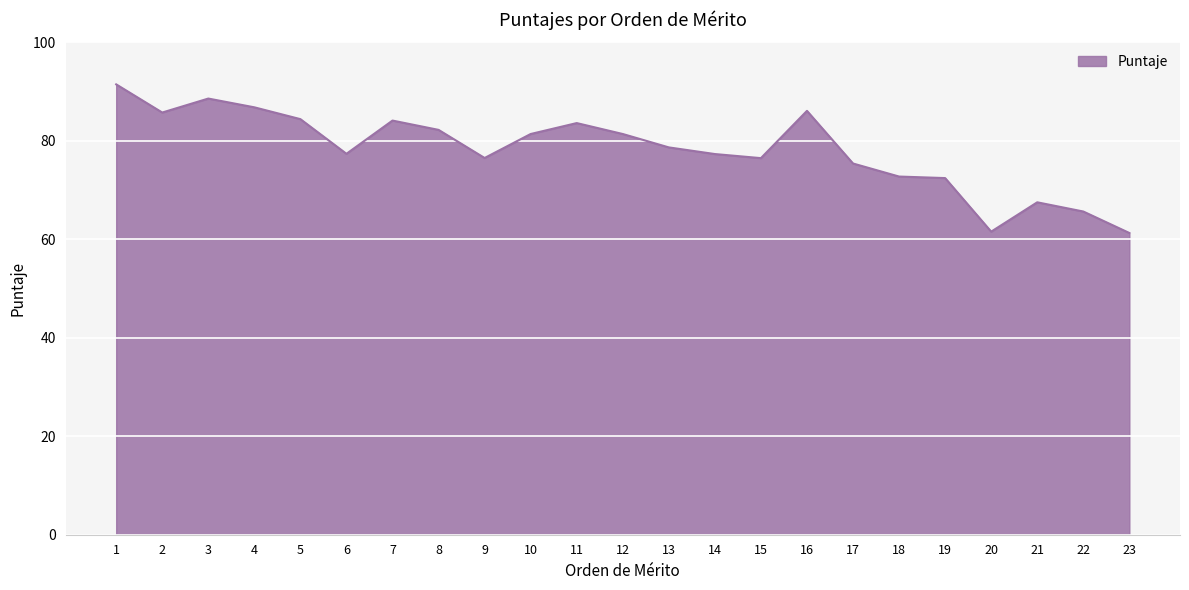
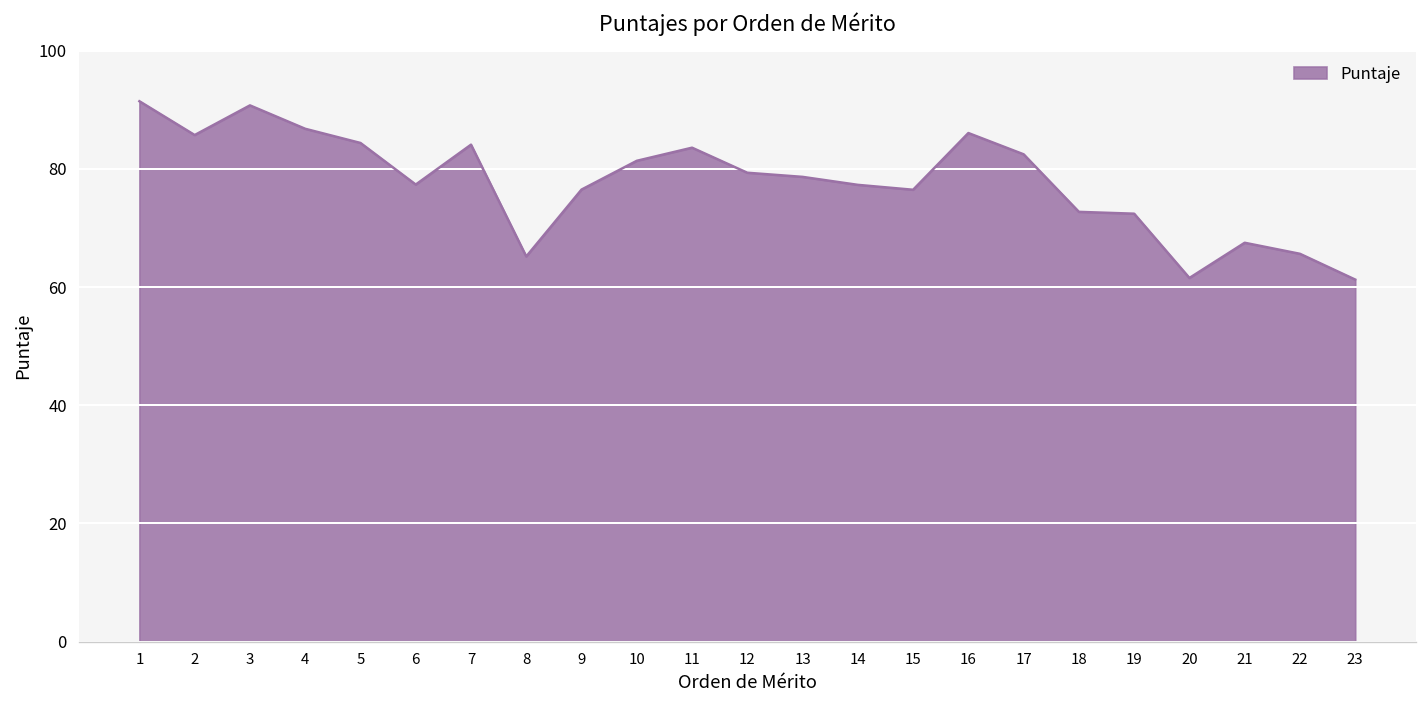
3: 89 -> 91
8: 82 -> 65
12: 81 -> 79
17: 75 -> 82
